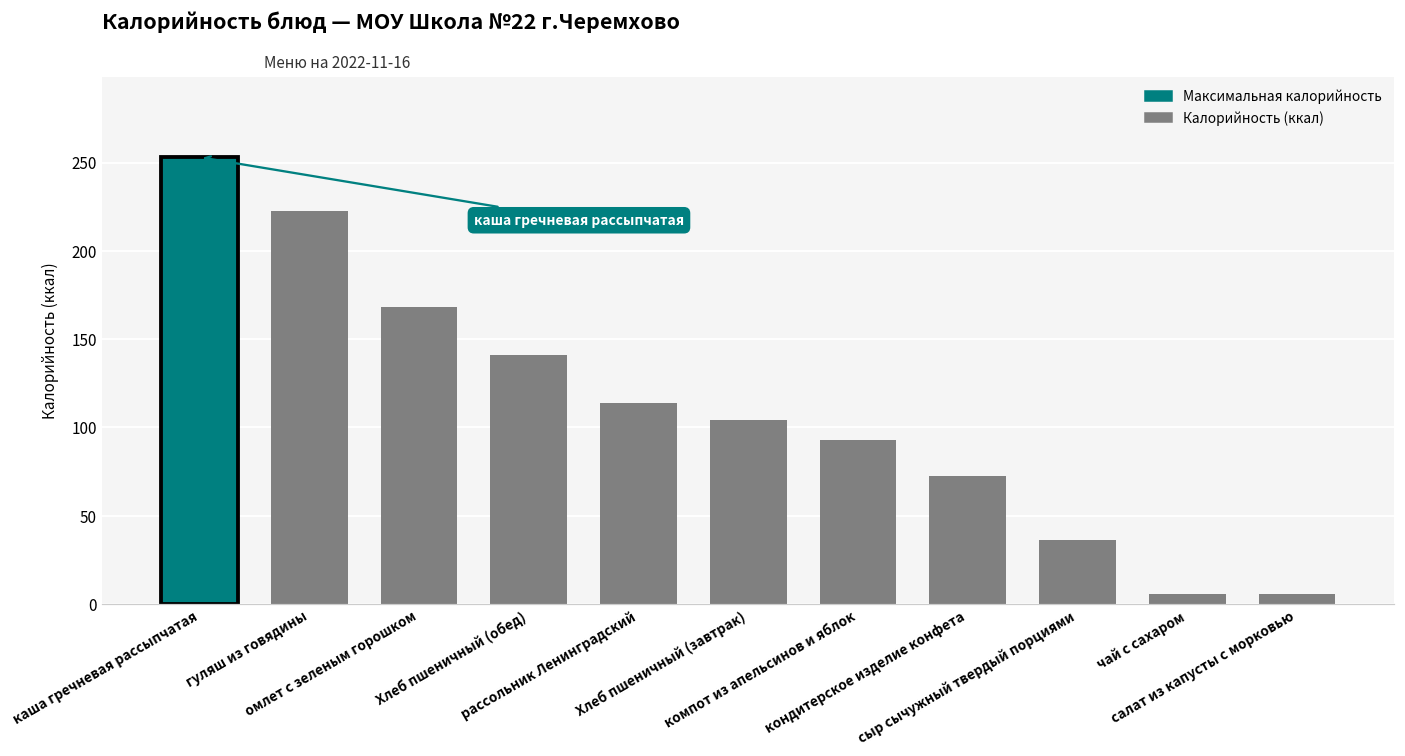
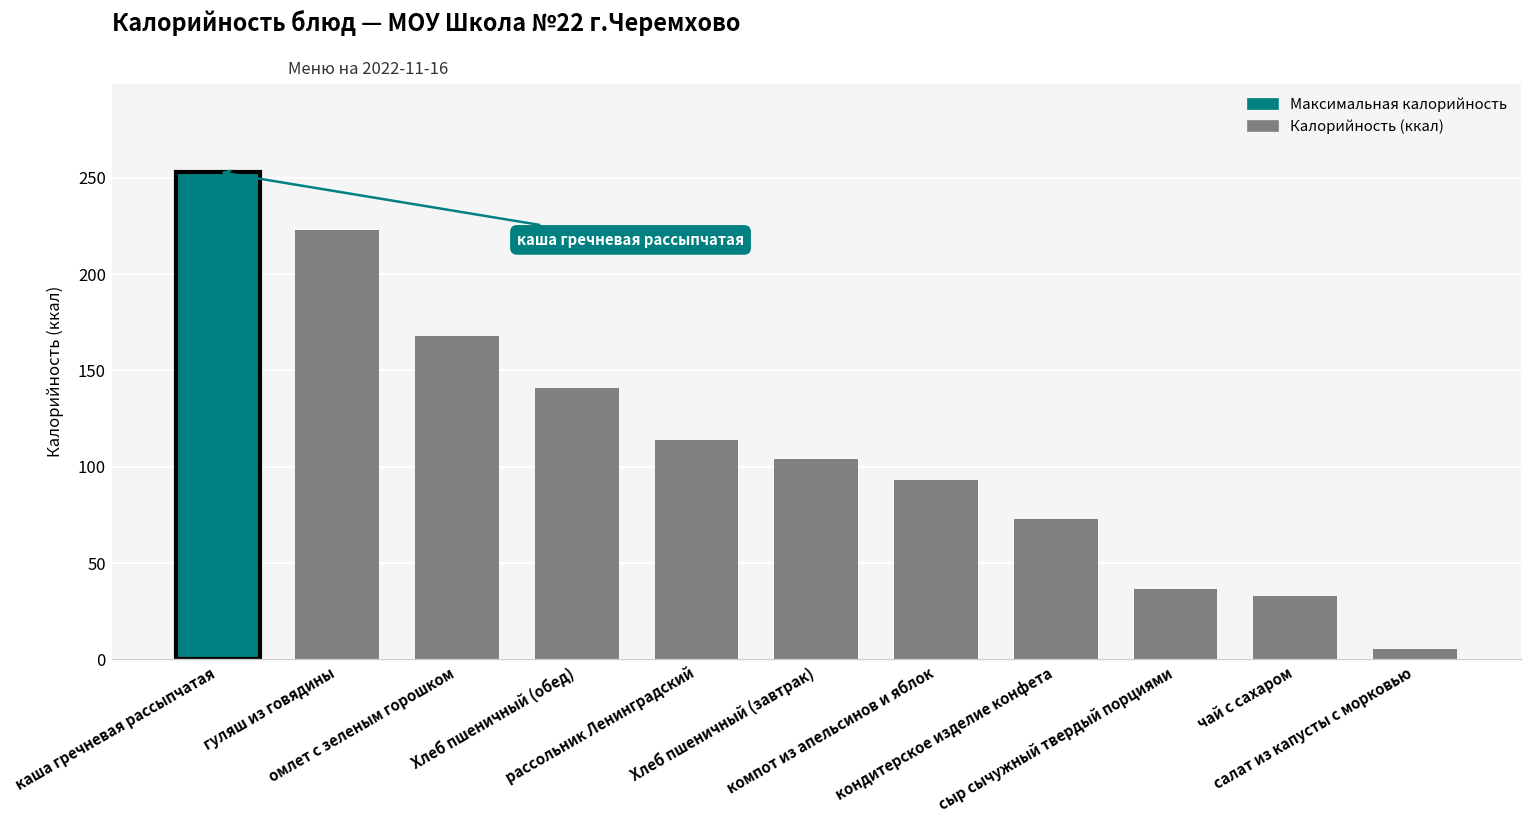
чай с сахаром: 6 -> 33
